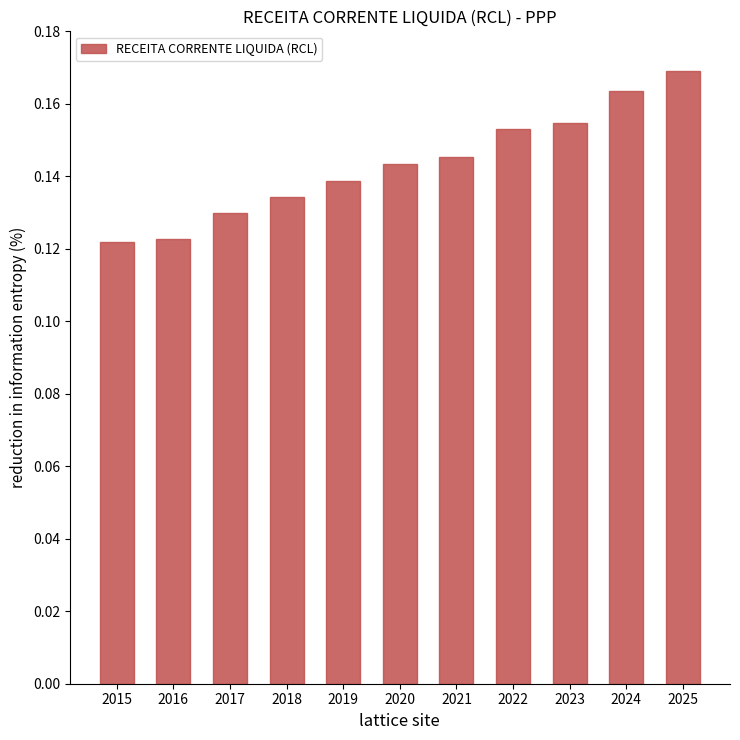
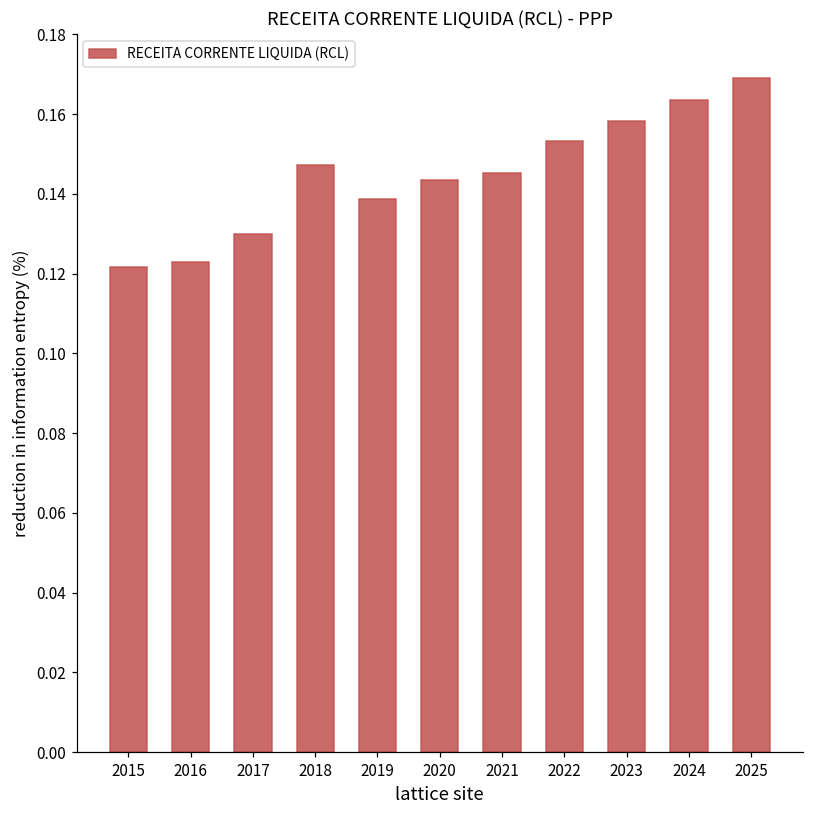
2018: 0.134 -> 0.147
2023: 0.155 -> 0.158
